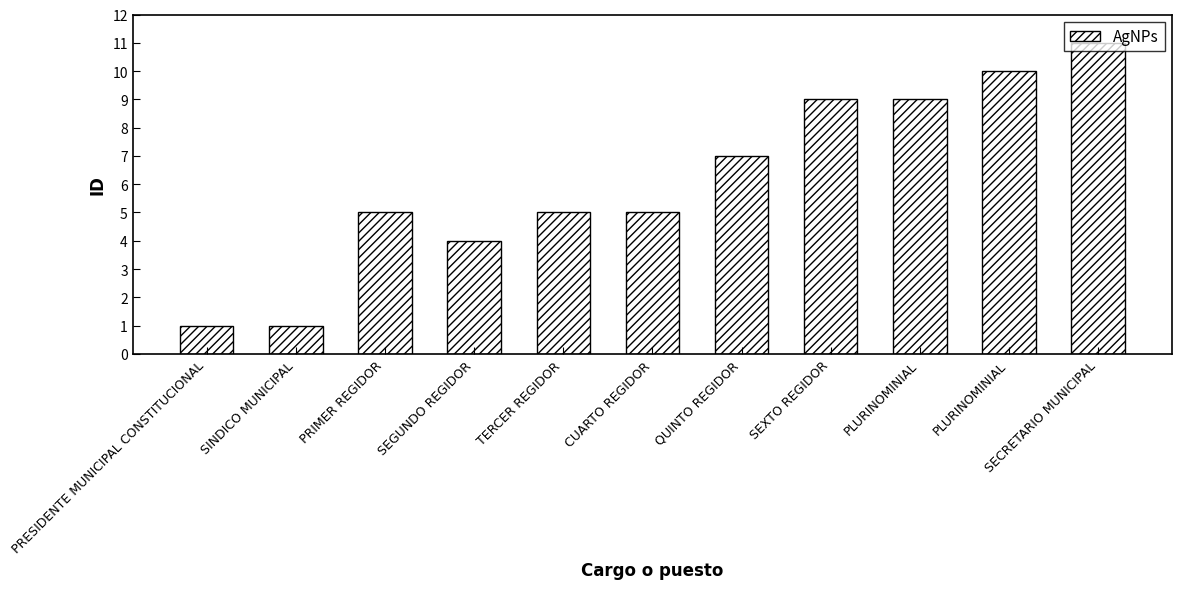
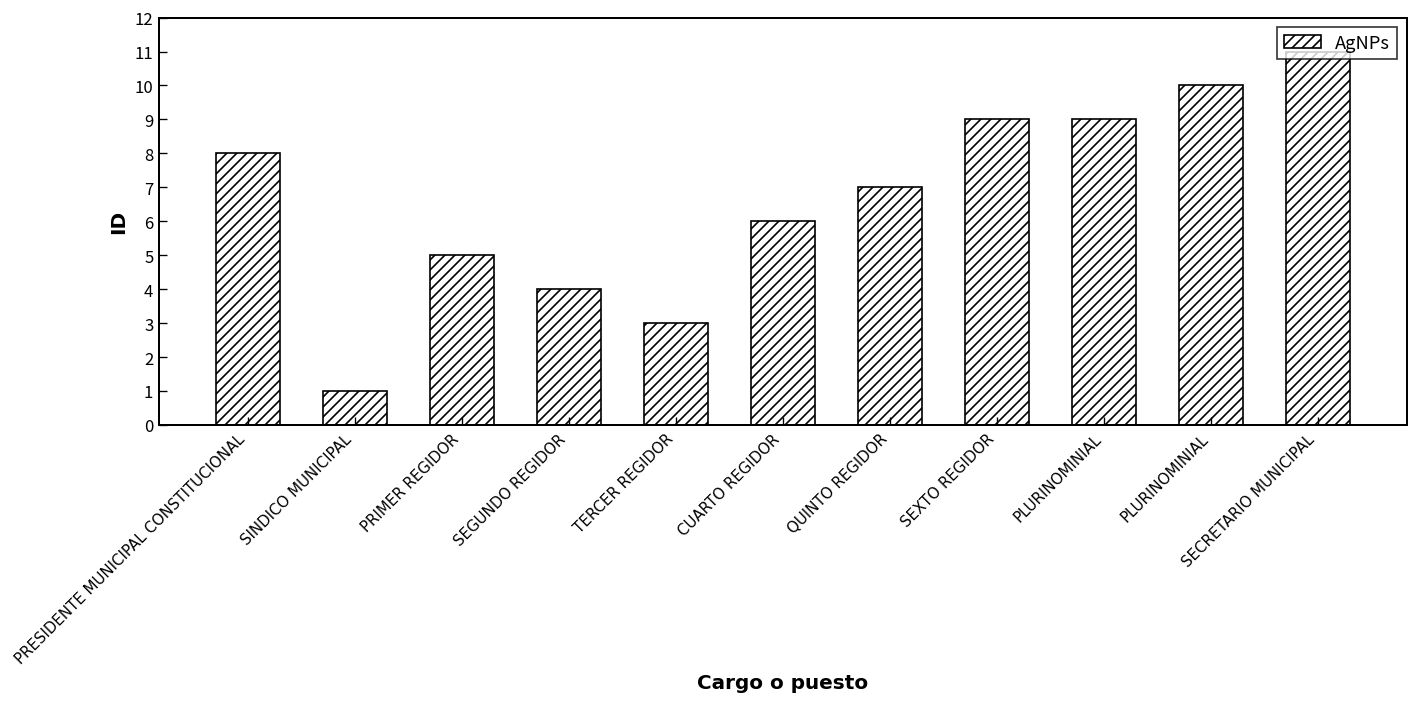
PRESIDENTE MUNICIPAL CONSTITUCIONAL: 1 -> 8
TERCER REGIDOR: 5 -> 3
CUARTO REGIDOR: 5 -> 6
